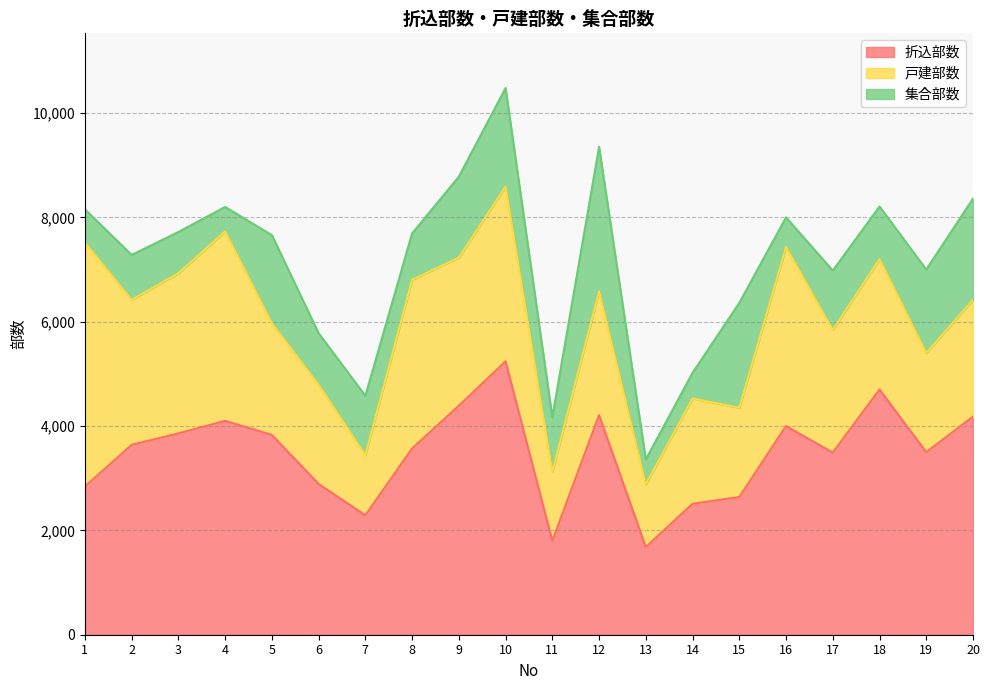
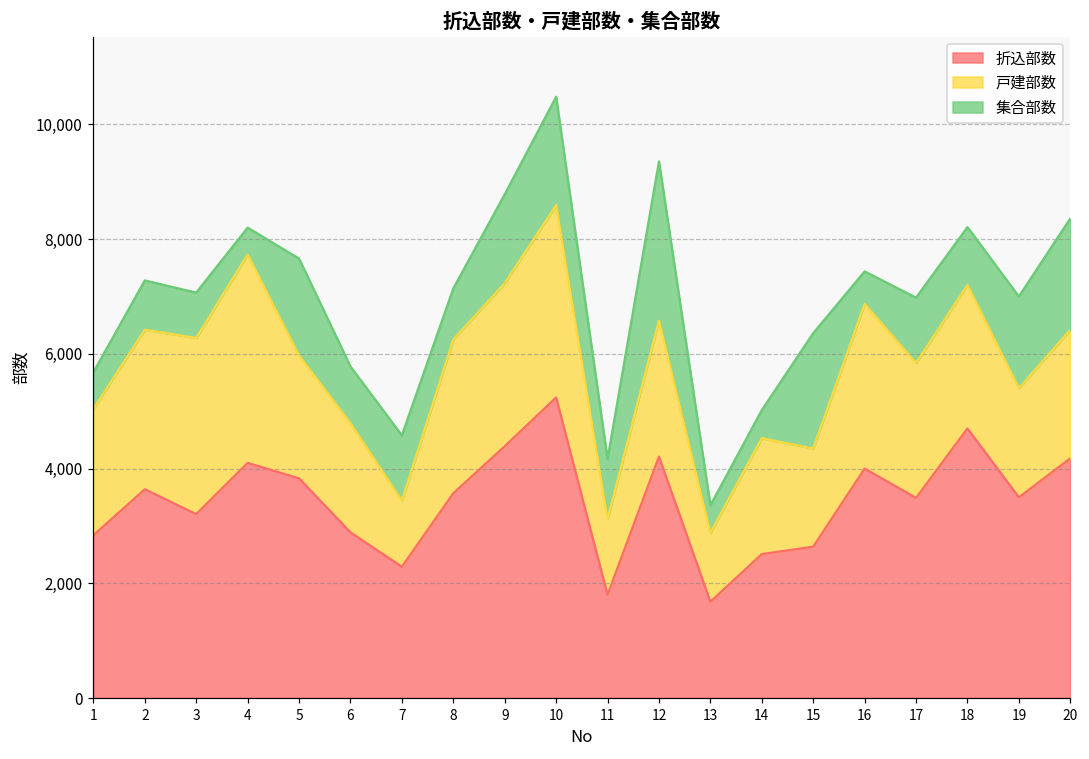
戸建部数, 1: 4,700 -> 2,200
折込部数, 3: 3,900 -> 3,200
戸建部数, 8: 3,200 -> 2,700
戸建部数, 16: 3,400 -> 2,900
